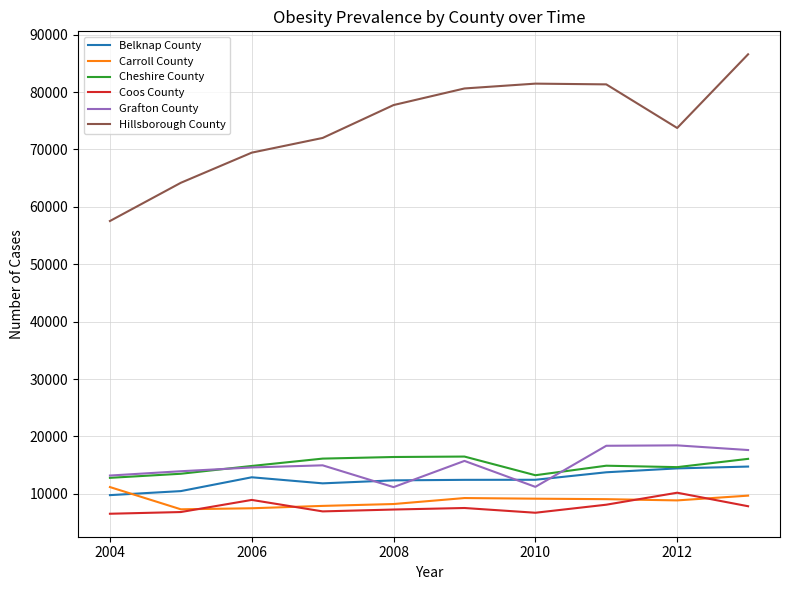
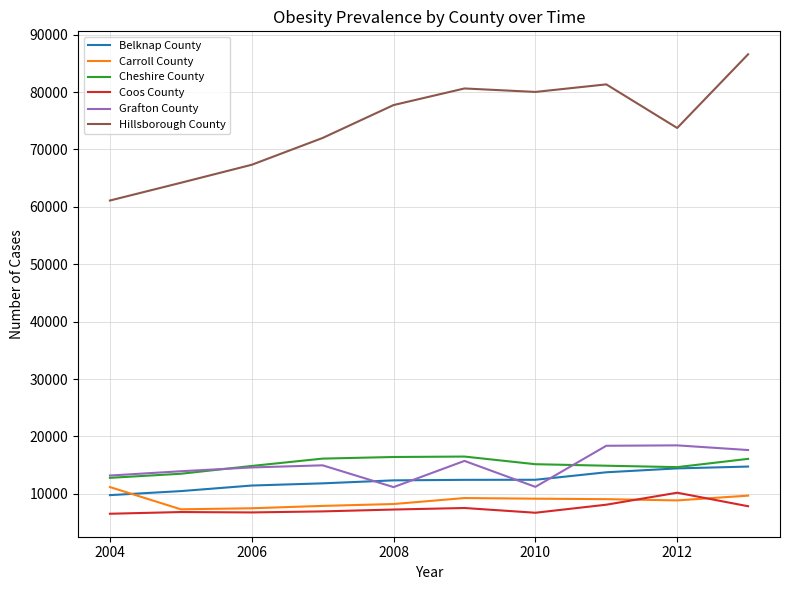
Hillsborough County, 2004: 58000 -> 61000
Belknap County, 2006: 13000 -> 11000
Coos County, 2006: 9000 -> 7000
Hillsborough County, 2006: 69000 -> 67000
Cheshire County, 2010: 13000 -> 15000
Hillsborough County, 2010: 81000 -> 80000
